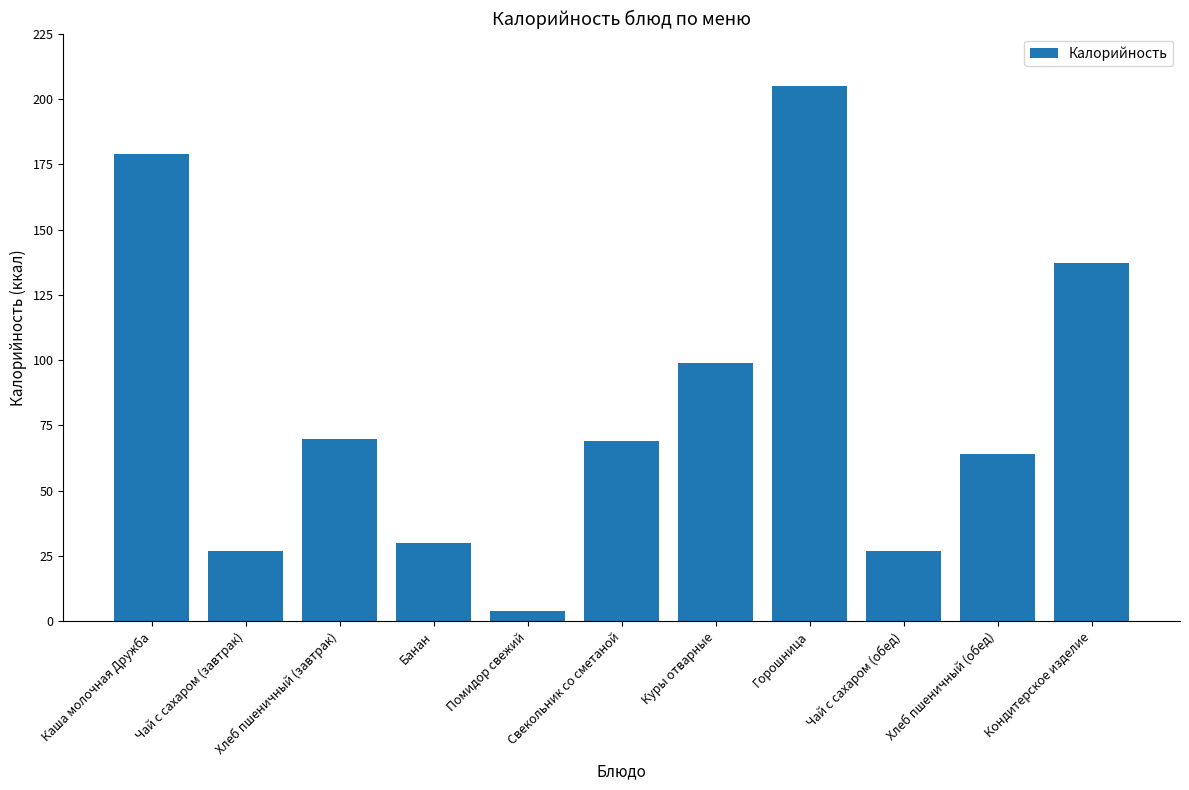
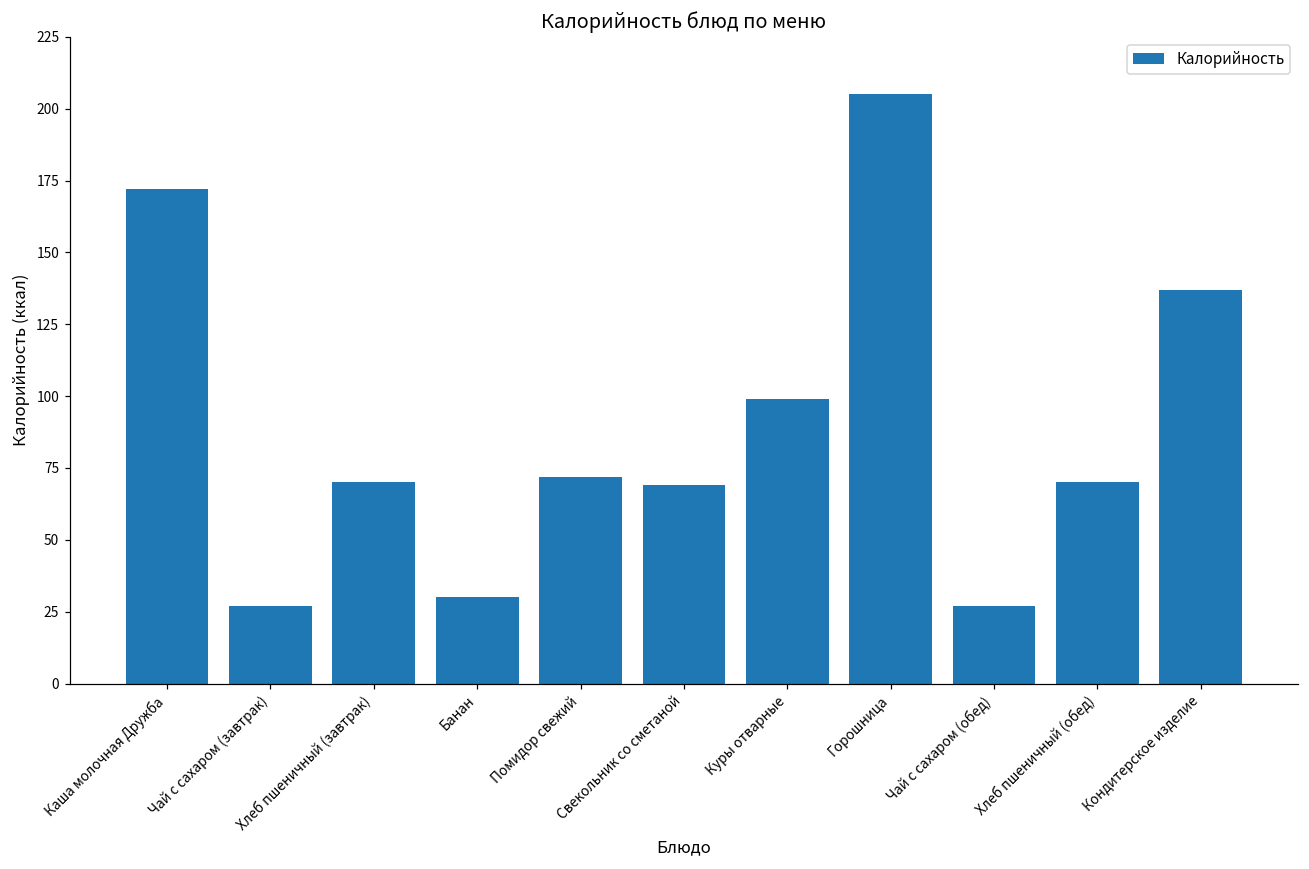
Каша молочная Дружба: 179 -> 172
Помидор свежий: 4 -> 72
Хлеб пшеничный (обед): 64 -> 70
